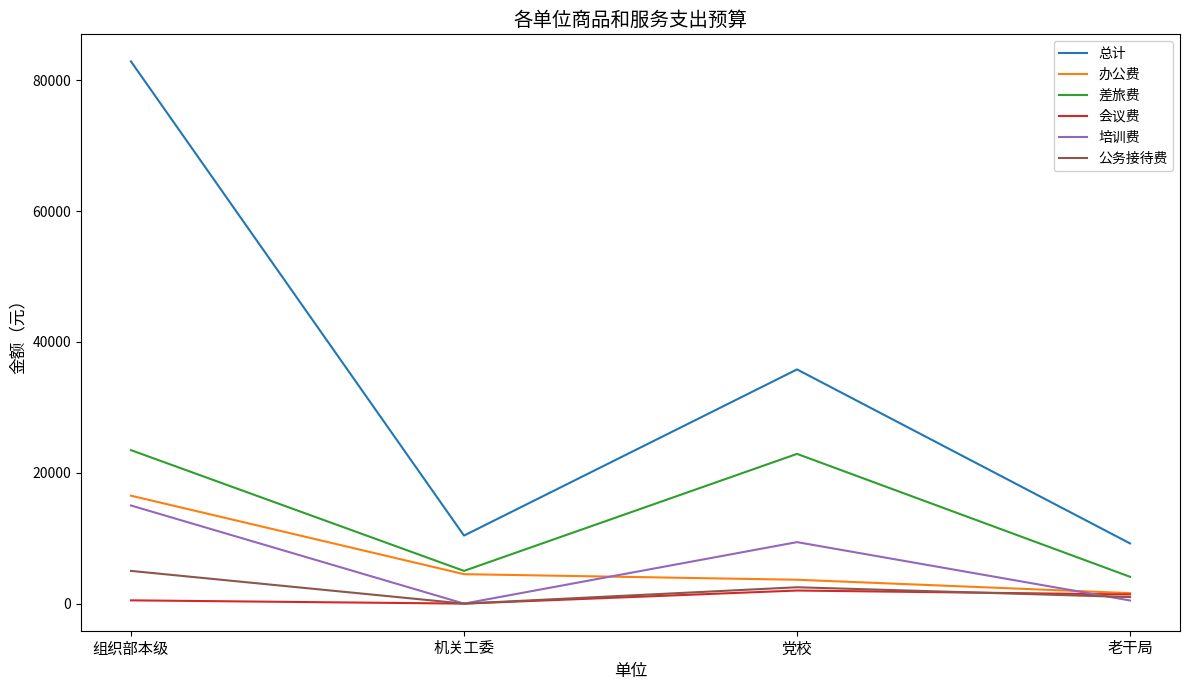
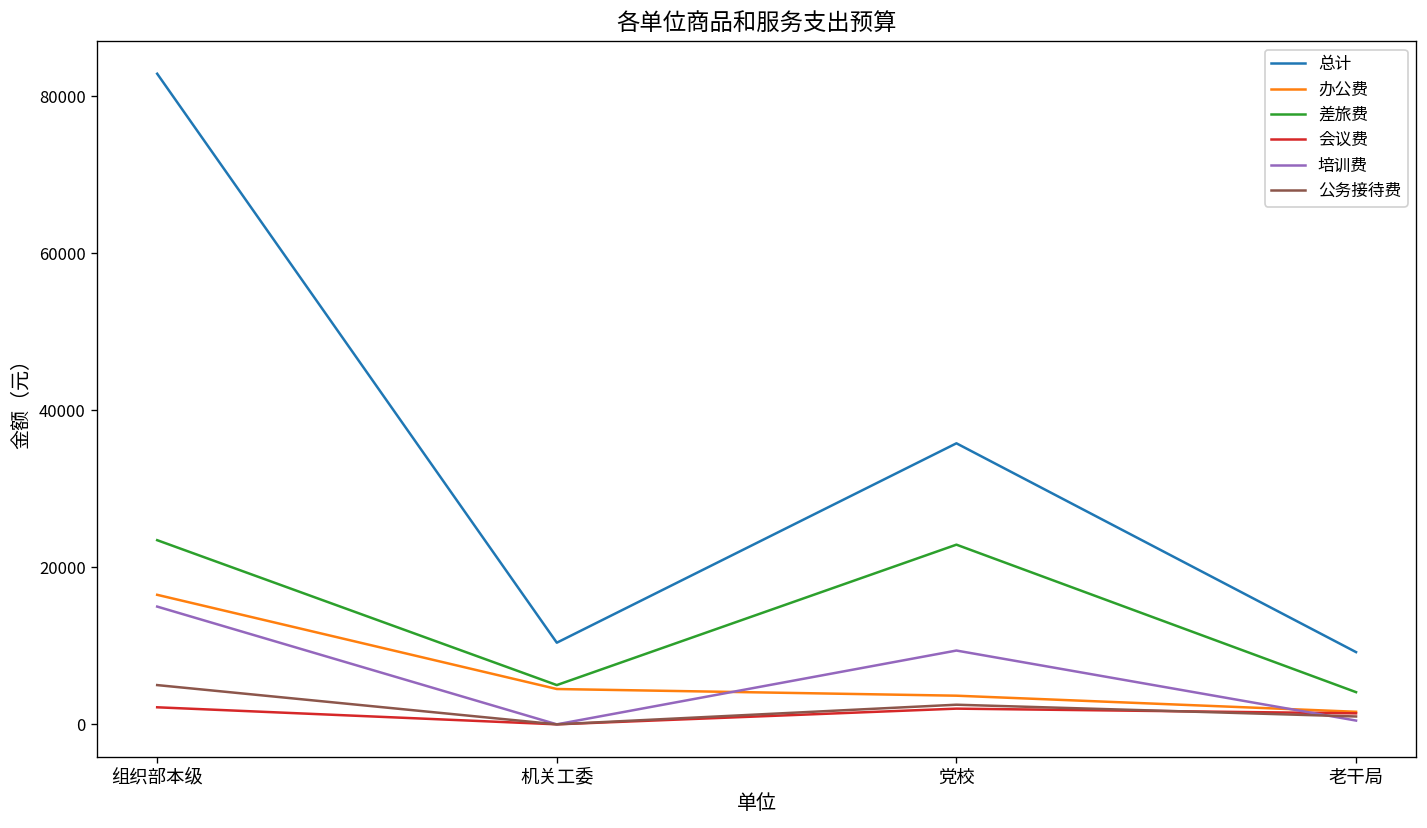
会议费, 组织部本级: 1000 -> 2000
